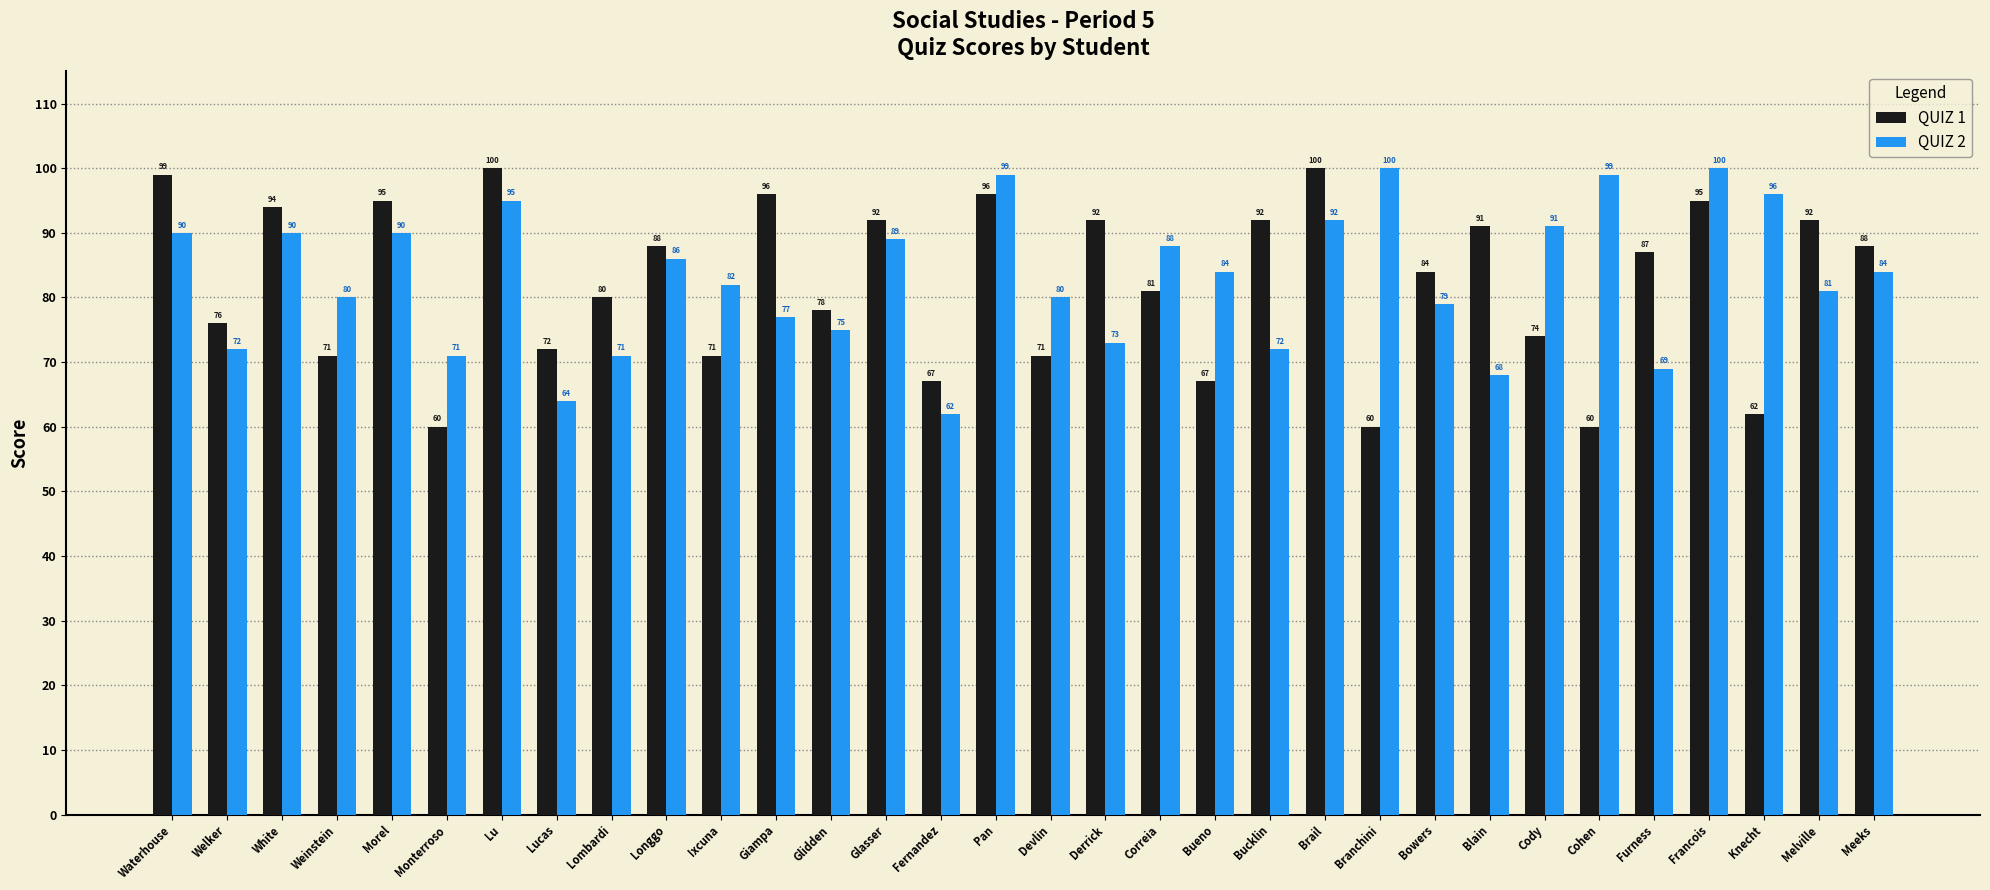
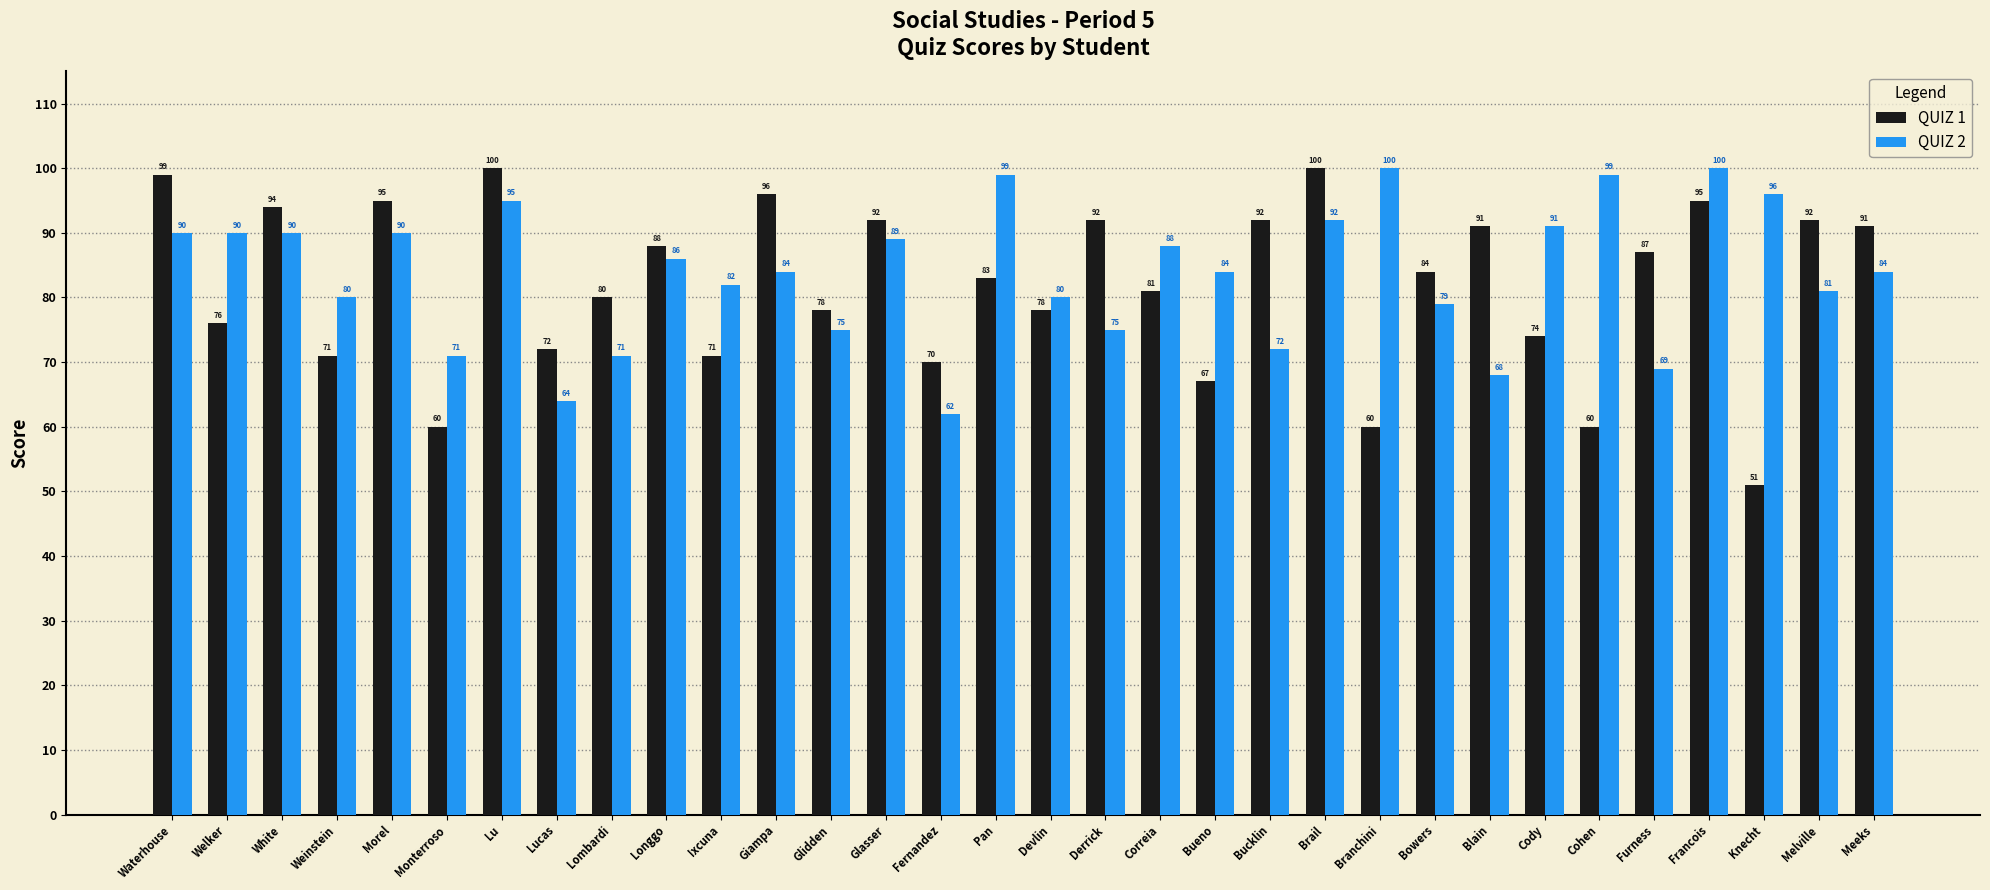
QUIZ 2, Welker: 72 -> 90
QUIZ 2, Giampa: 77 -> 84
QUIZ 1, Fernandez: 67 -> 70
QUIZ 1, Pan: 96 -> 83
QUIZ 1, Devlin: 71 -> 78
QUIZ 2, Derrick: 73 -> 75
QUIZ 1, Knecht: 62 -> 51
QUIZ 1, Meeks: 88 -> 91
